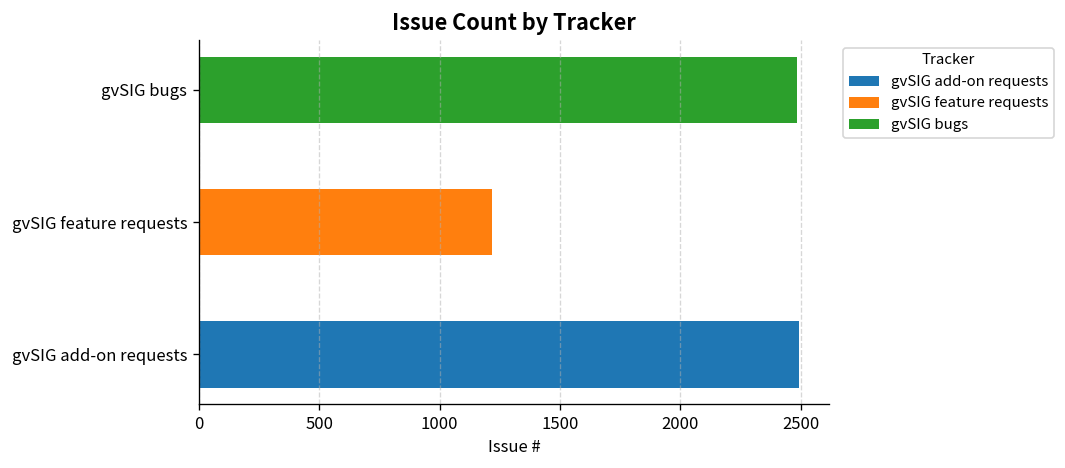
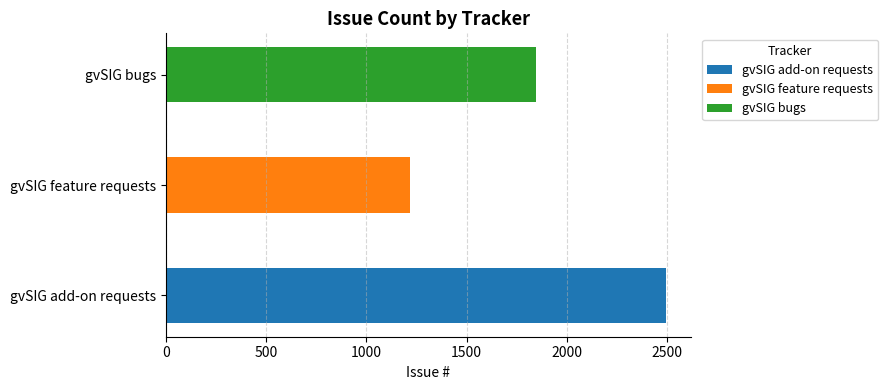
gvSIG bugs: 2490 -> 1850
